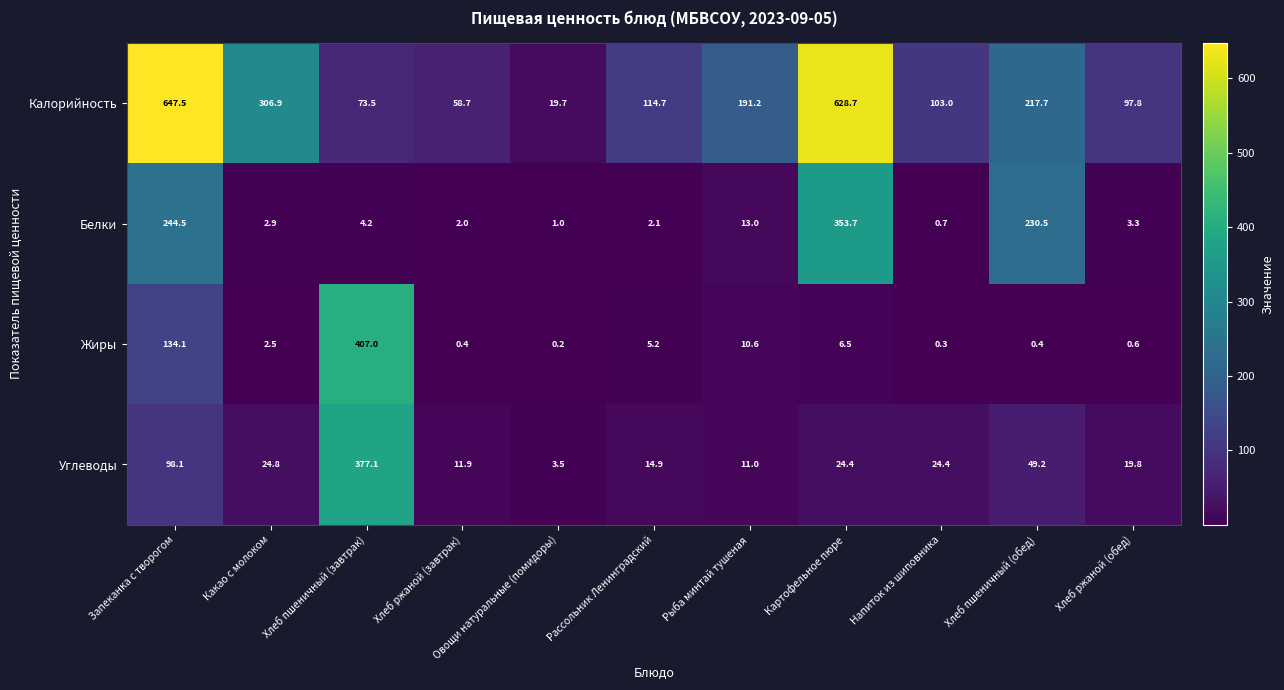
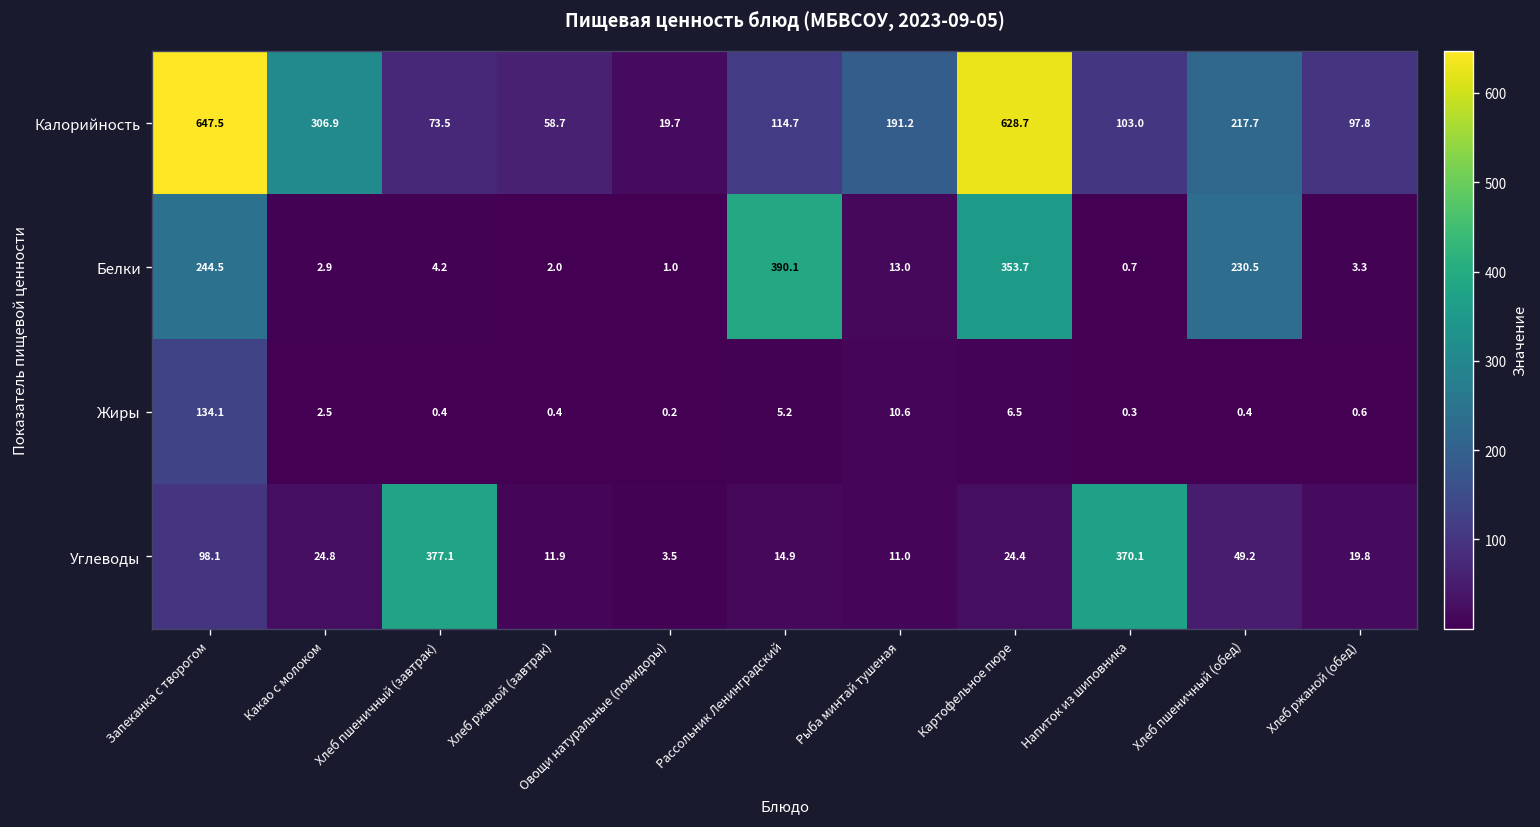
Белки, Рассольник Ленинградский: 2.1 -> 390.1
Жиры, Хлеб пшеничный (завтрак): 407.0 -> 0.4
Углеводы, Напиток из шиповника: 24.4 -> 370.1
